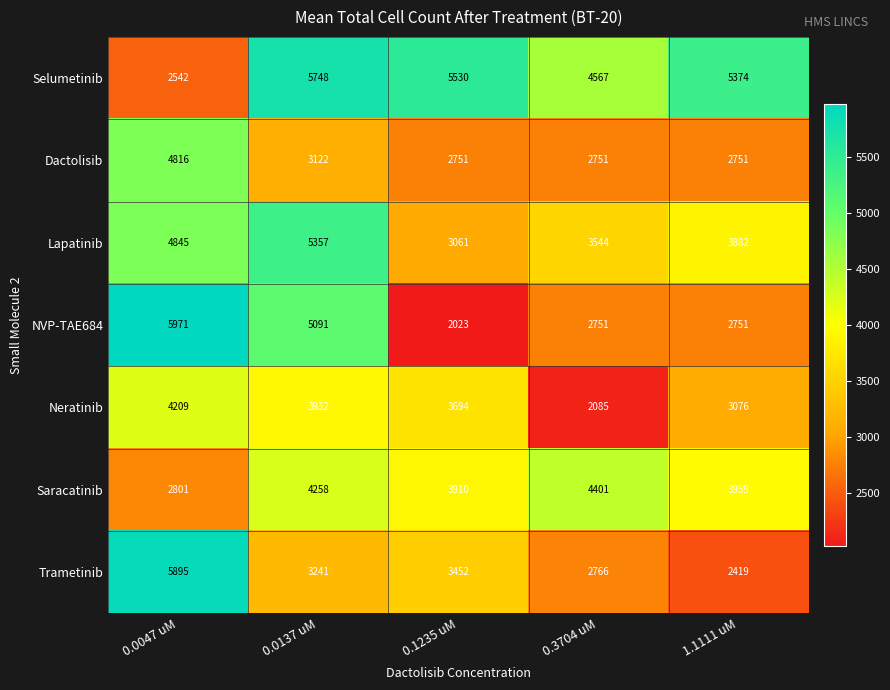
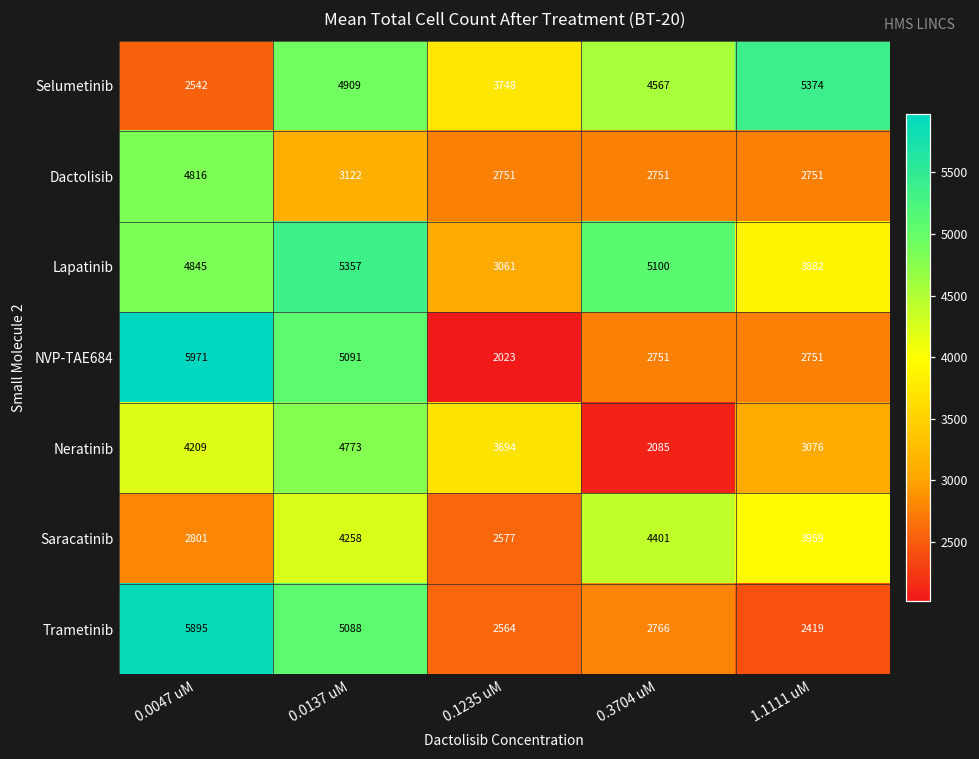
Selumetinib, 0.0137 uM: 5748 -> 4909
Selumetinib, 0.1235 uM: 5530 -> 3748
Lapatinib, 0.3704 uM: 3544 -> 5100
Neratinib, 0.0137 uM: 3932 -> 4773
Saracatinib, 0.1235 uM: 3910 -> 2577
Trametinib, 0.0137 uM: 3241 -> 5088
Trametinib, 0.1235 uM: 3452 -> 2564
